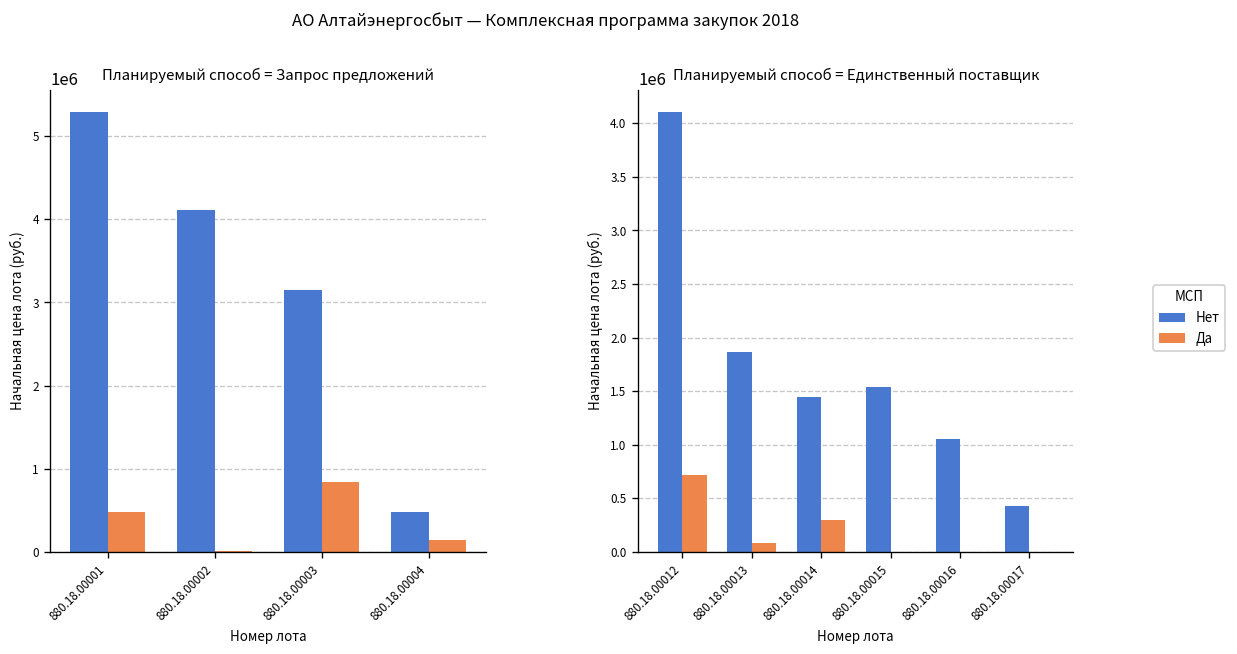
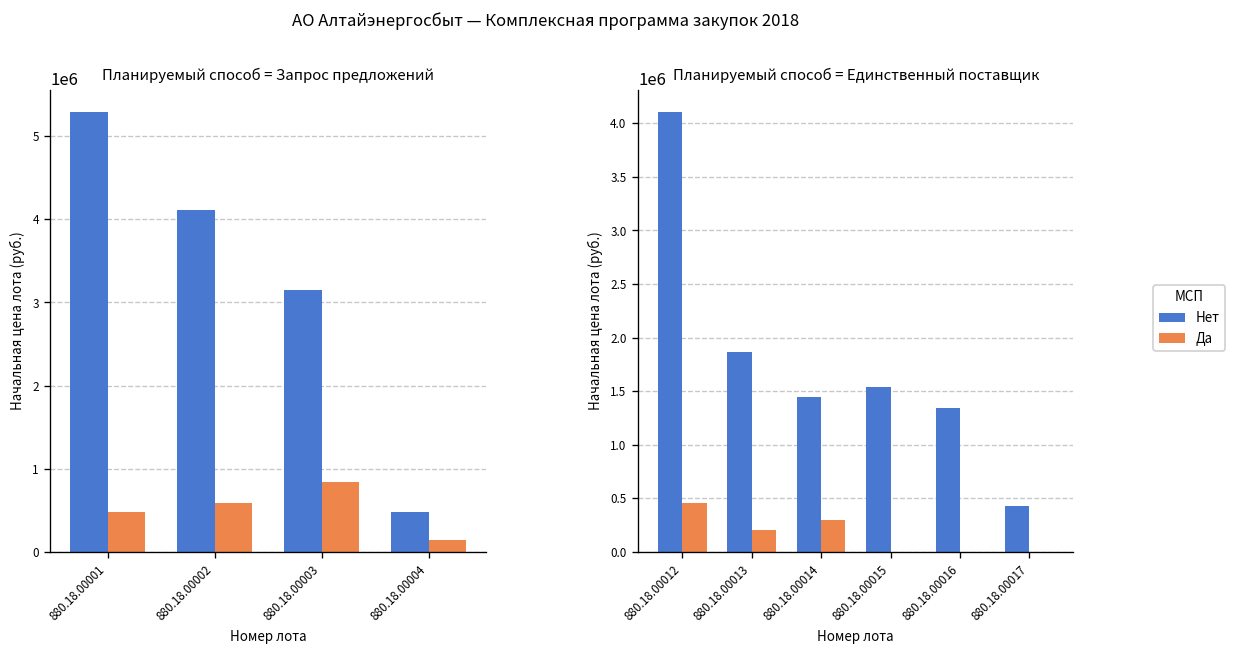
Планируемый способ = Запрос предложений, Да, 880.18.00002: 0 -> 600000
Планируемый способ = Единственный поставщик, Да, 880.18.00012: 700000 -> 500000
Планируемый способ = Единственный поставщик, Да, 880.18.00013: 100000 -> 200000
Планируемый способ = Единственный поставщик, Нет, 880.18.00016: 1100000 -> 1300000
